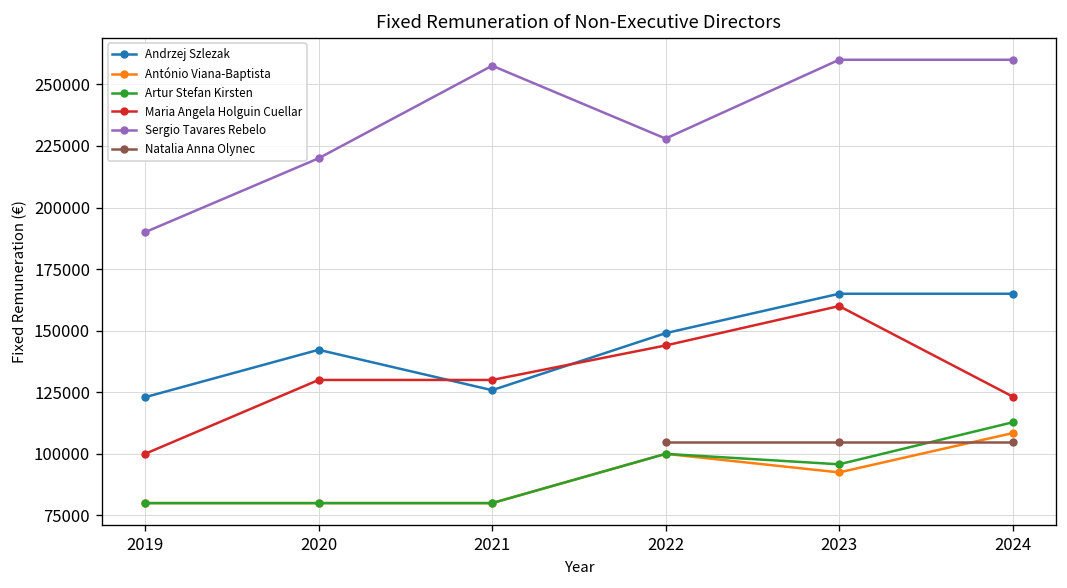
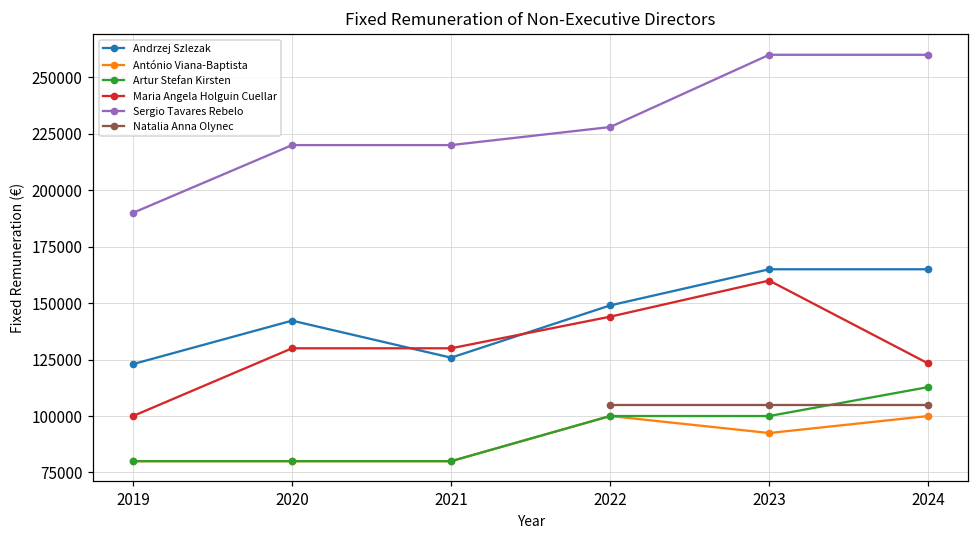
Sergio Tavares Rebelo, 2021: 258000 -> 220000
Artur Stefan Kirsten, 2023: 96000 -> 100000
António Viana-Baptista, 2024: 108000 -> 100000
